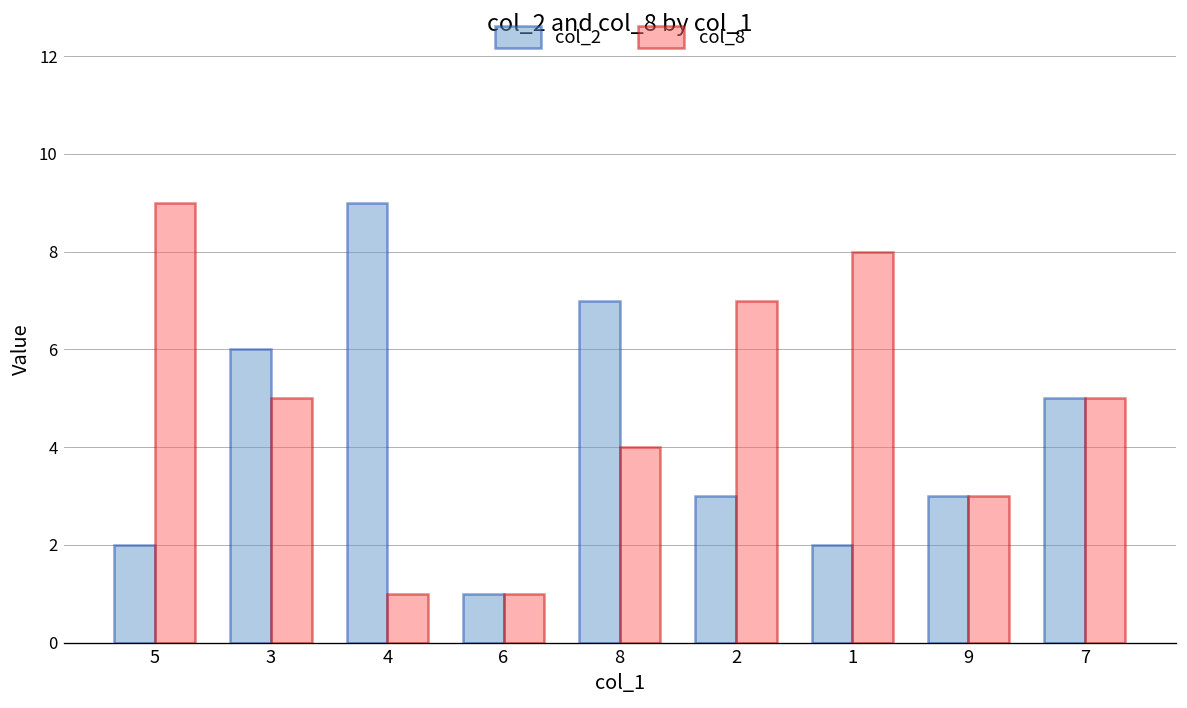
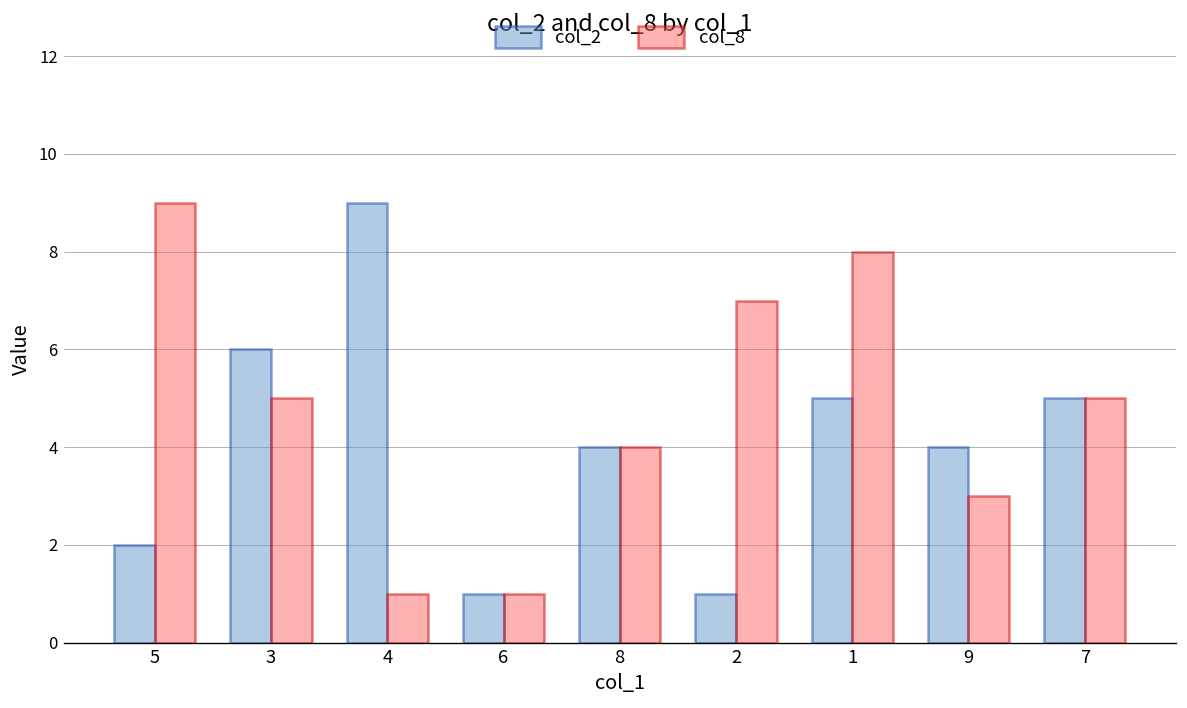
col_2, 8: 7 -> 4
col_2, 2: 3 -> 1
col_2, 1: 2 -> 5
col_2, 9: 3 -> 4
